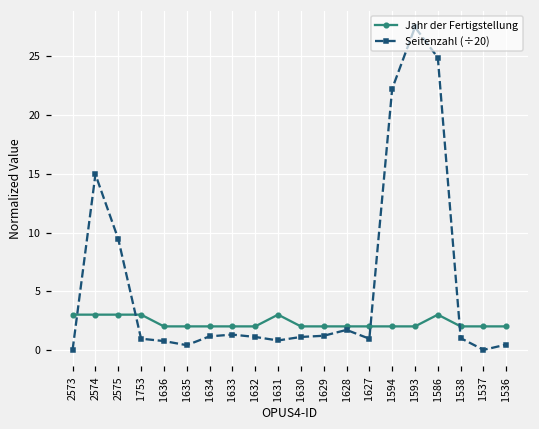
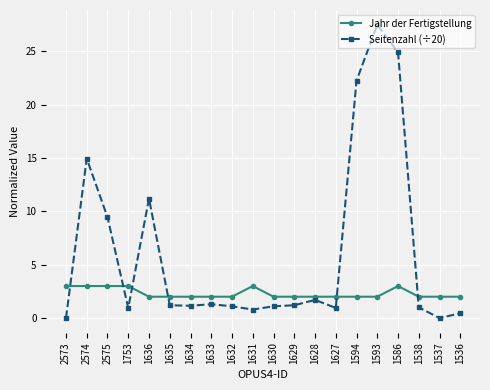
Seitenzahl (÷20), 1636: 0.8 -> 11.2
Seitenzahl (÷20), 1635: 0.4 -> 1.2
